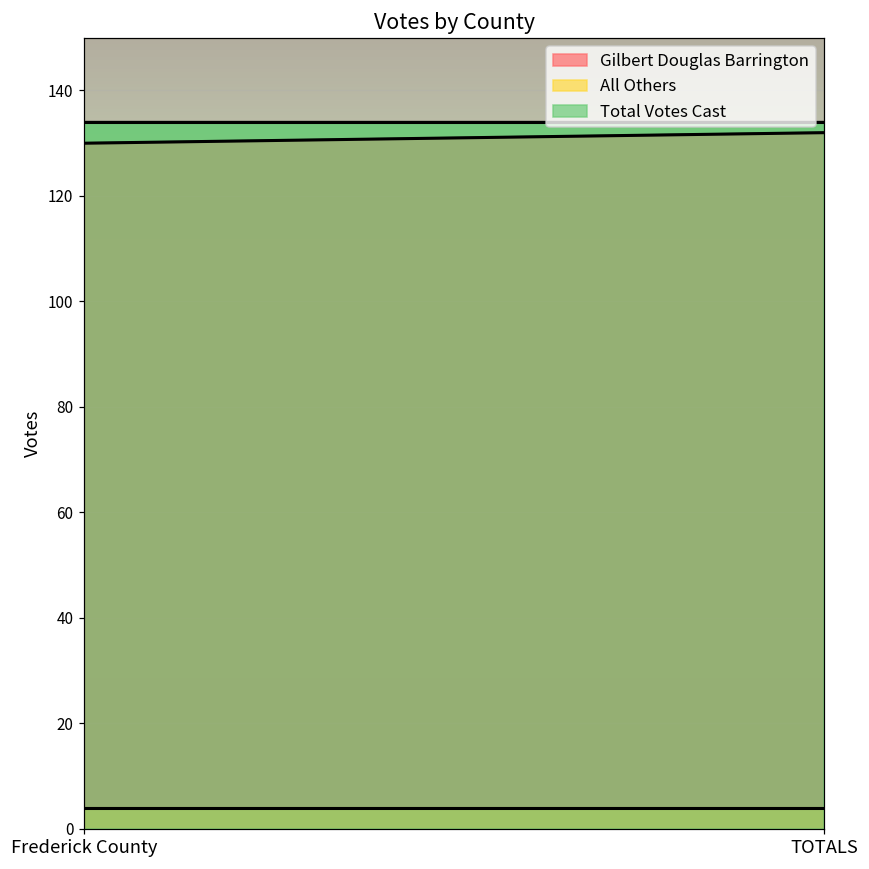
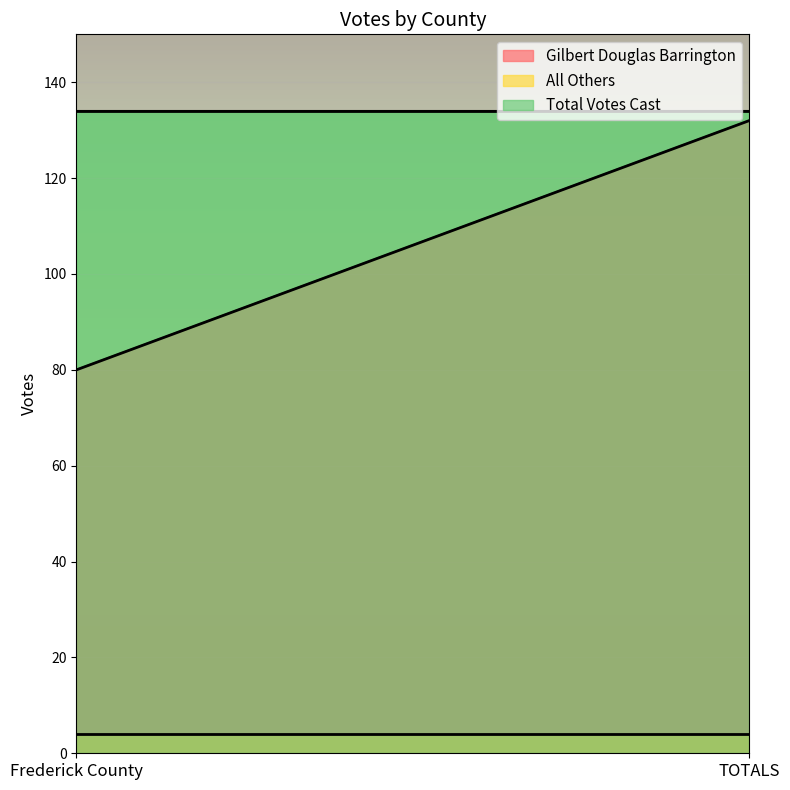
Gilbert Douglas Barrington, Frederick County: 130 -> 80
